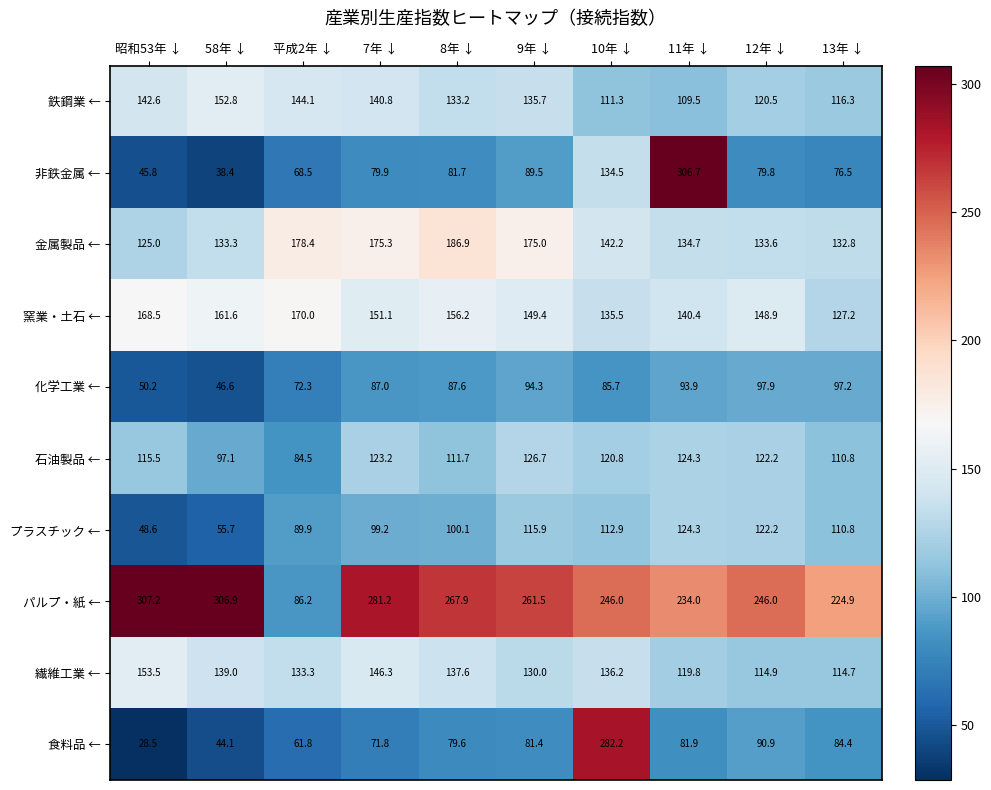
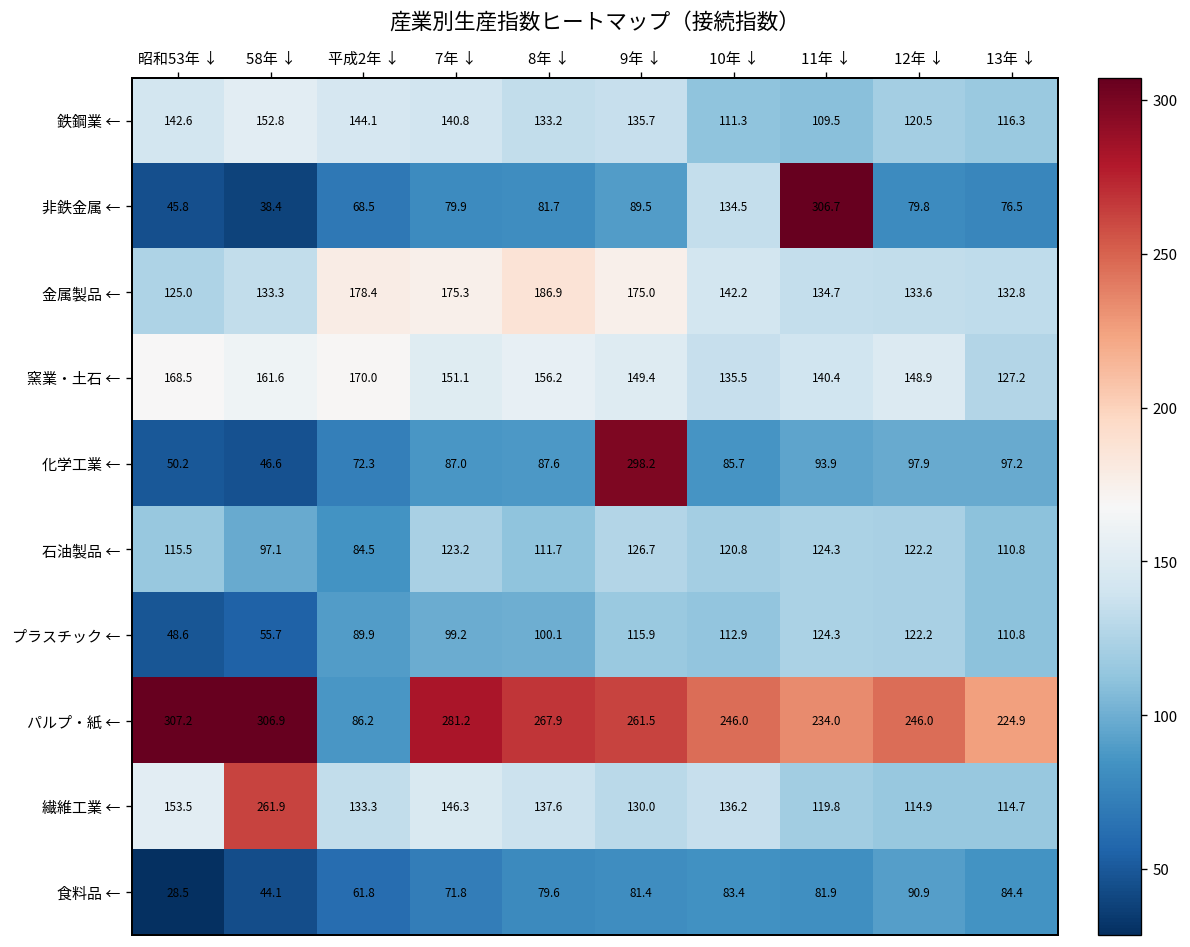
化学工業 ←, 9年 ↓: 94.3 -> 298.2
繊維工業 ←, 58年 ↓: 139.0 -> 261.9
食料品 ←, 10年 ↓: 282.2 -> 83.4
